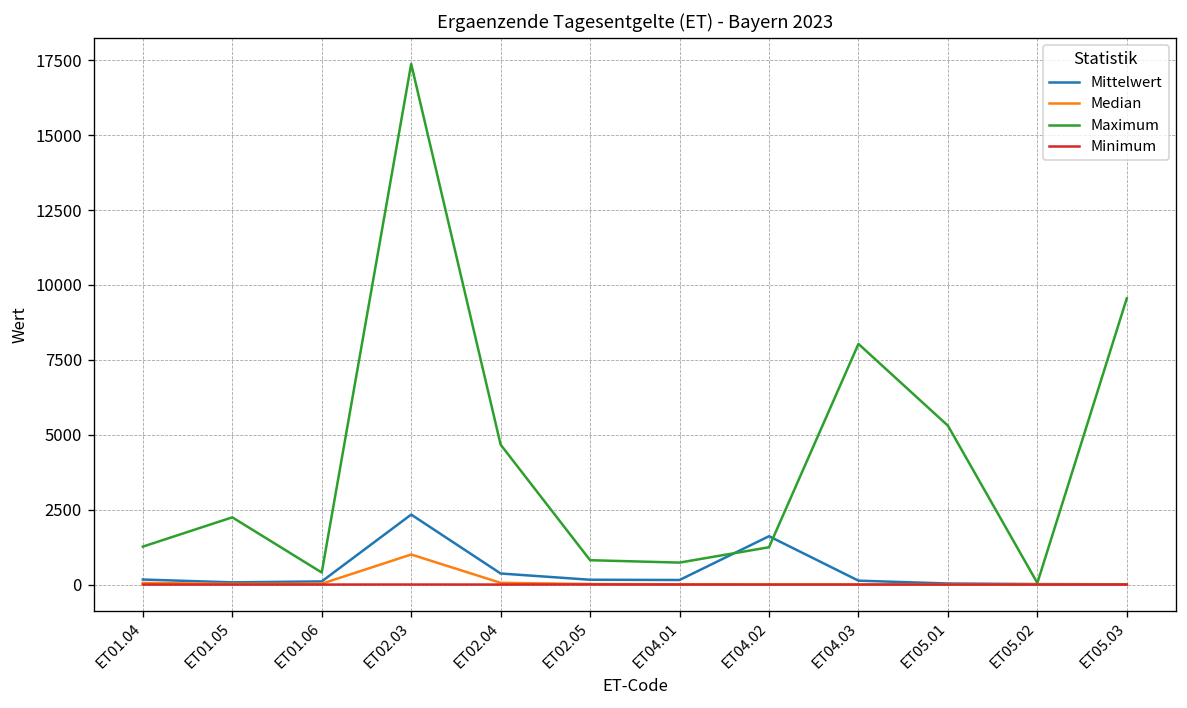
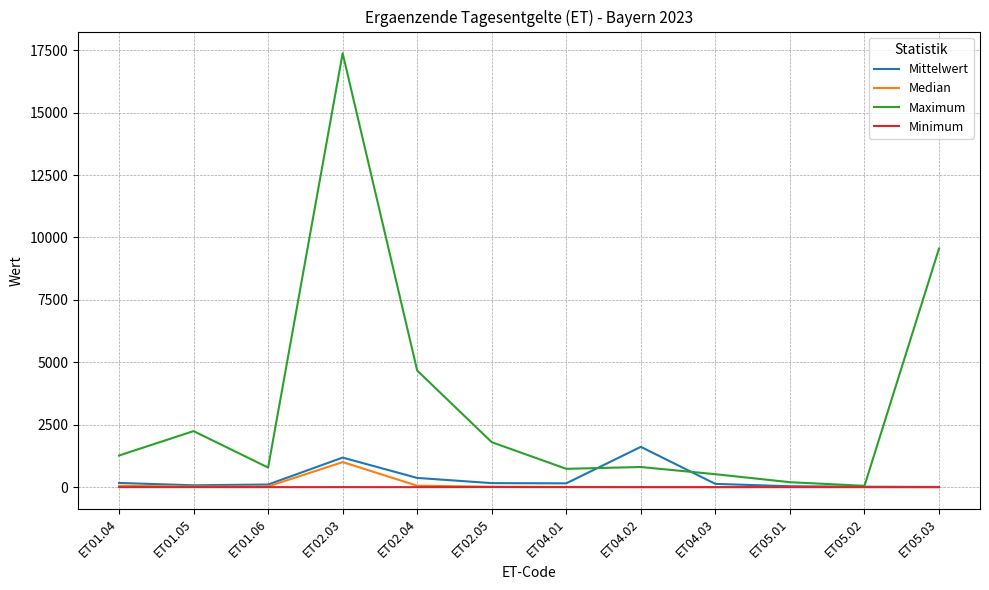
Maximum, ET01.06: 400 -> 800
Mittelwert, ET02.03: 2300 -> 1200
Maximum, ET02.05: 800 -> 1800
Maximum, ET04.02: 1200 -> 800
Maximum, ET04.03: 8000 -> 500
Maximum, ET05.01: 5300 -> 200
